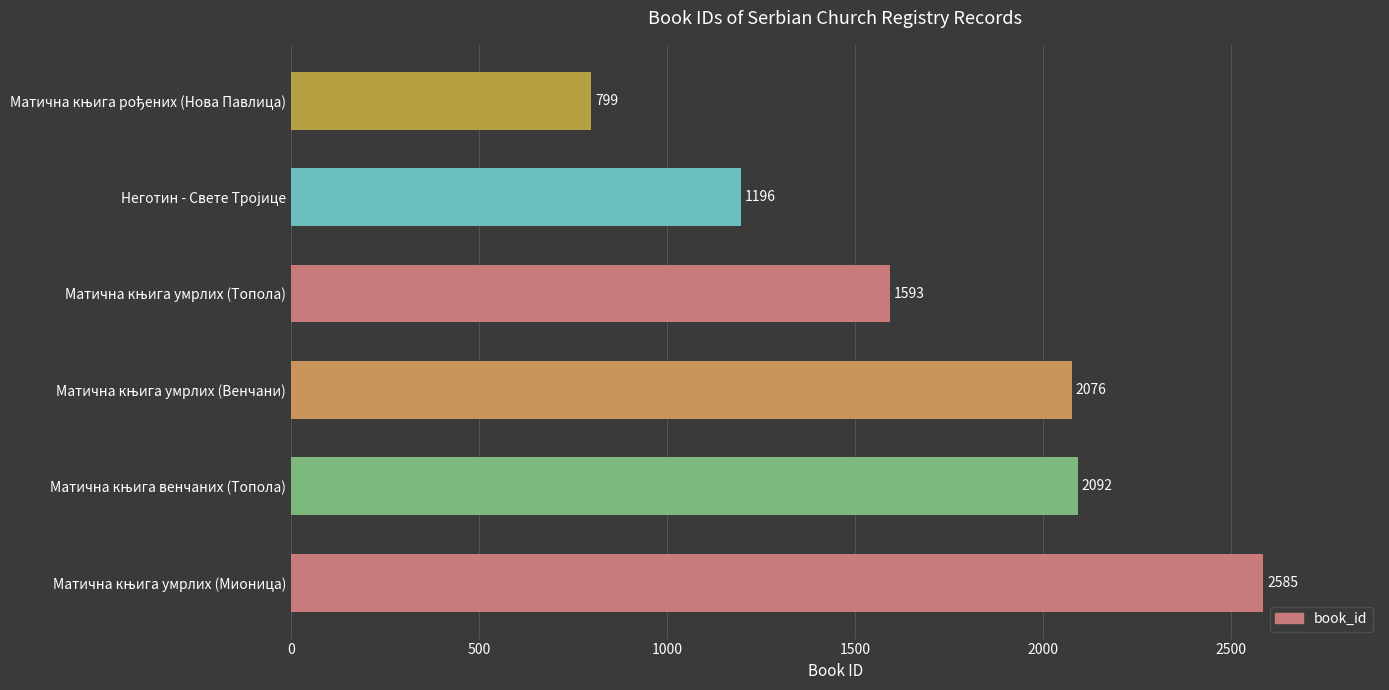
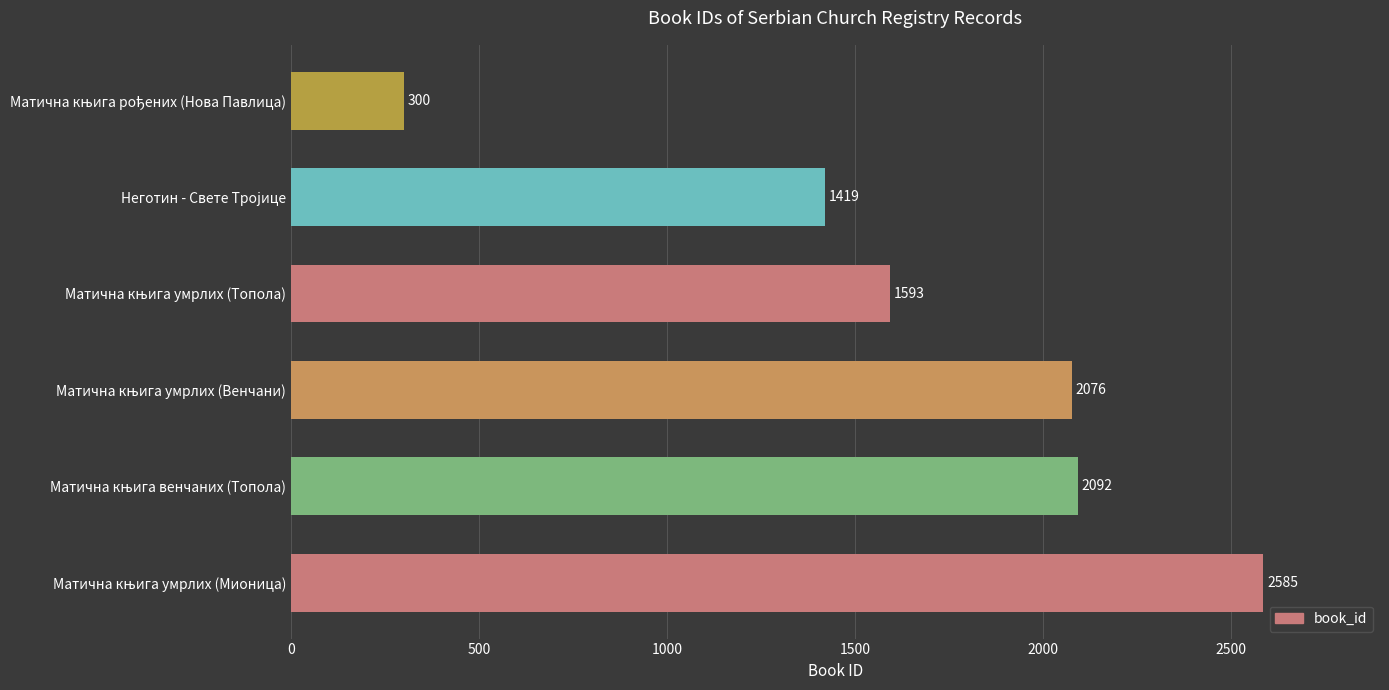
Матична књига рођених (Нова Павлица): 799 -> 300
Неготин - Свете Тројице: 1196 -> 1419
